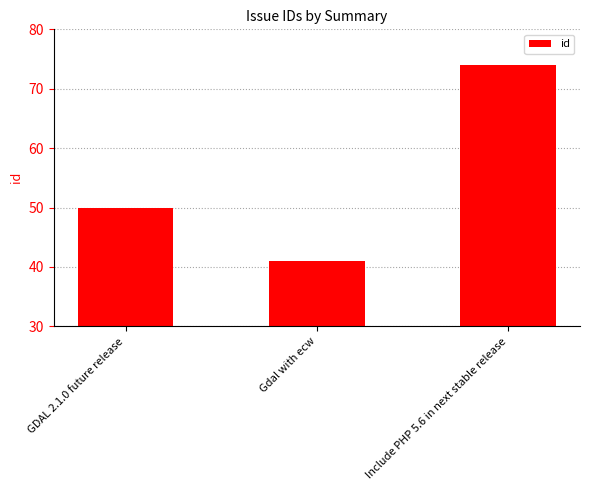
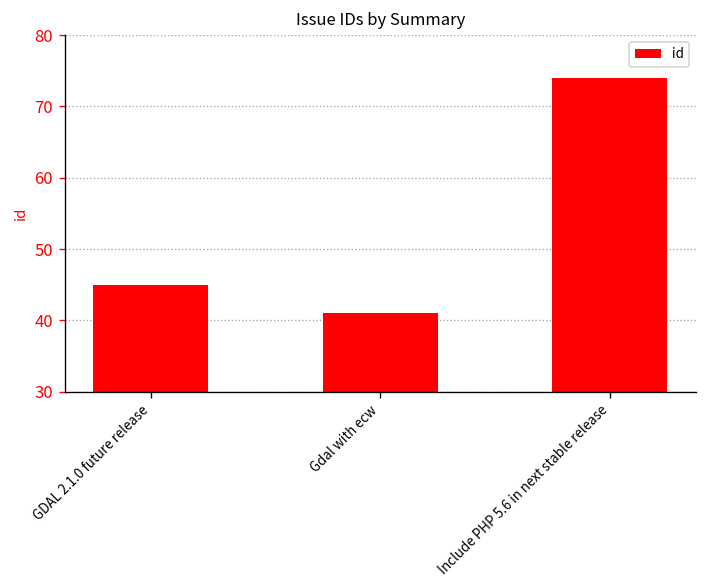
GDAL 2.1.0 future release: 50 -> 45
